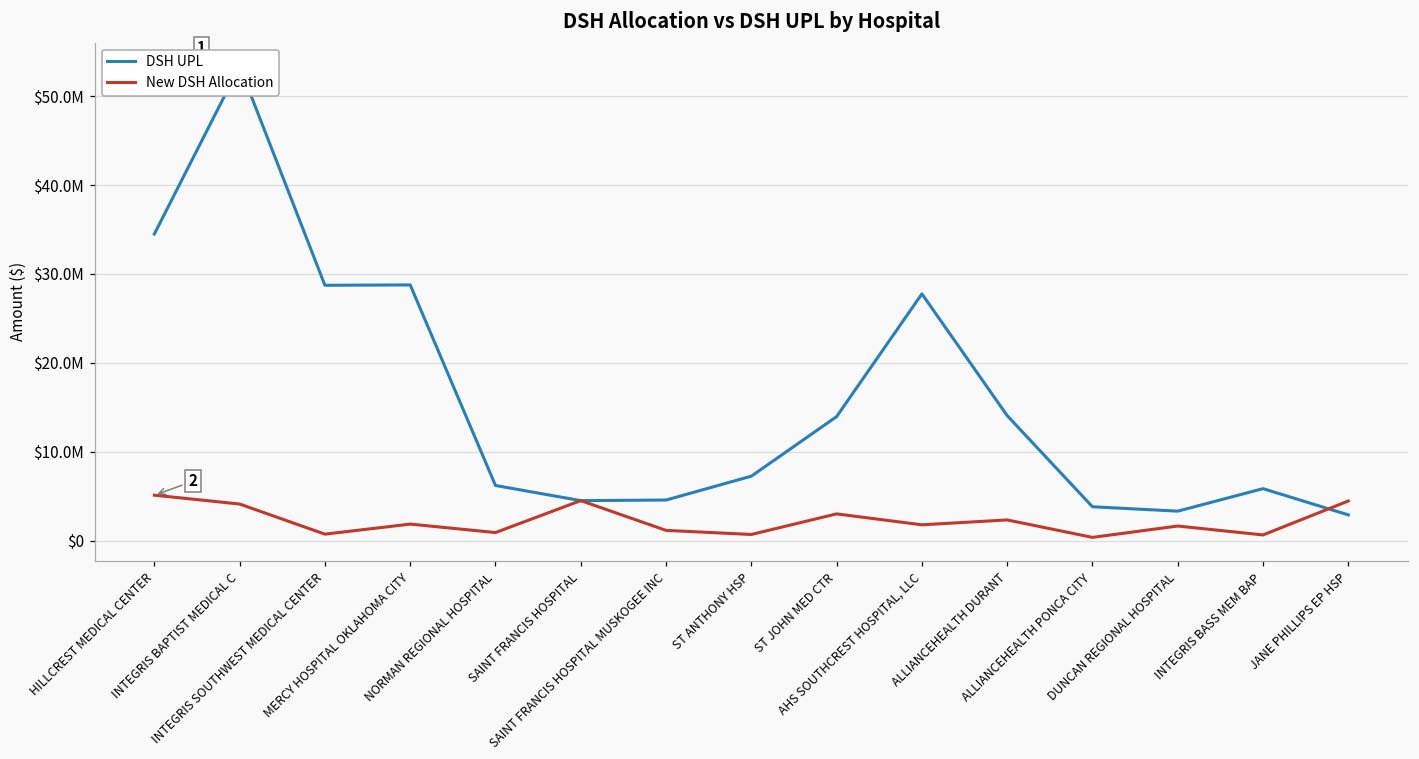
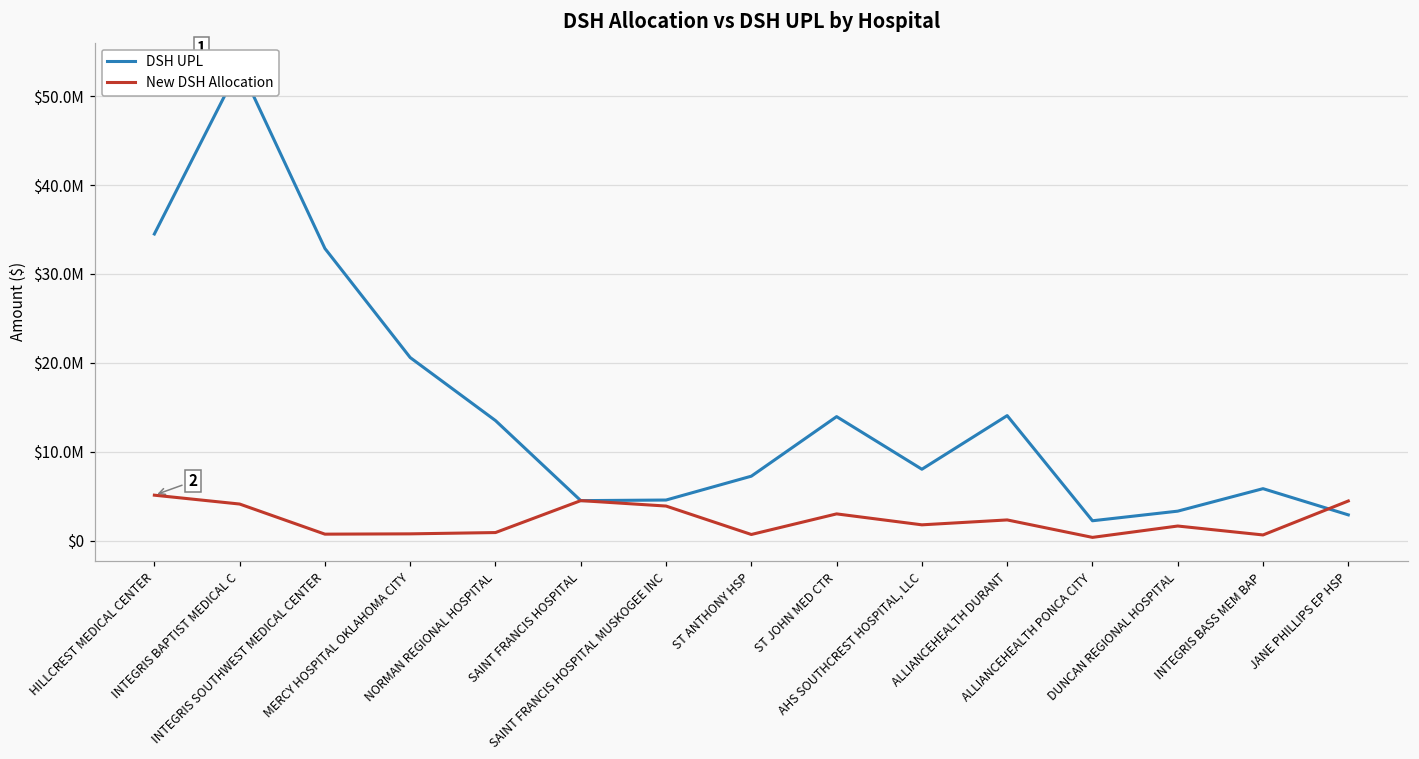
DSH UPL, INTEGRIS SOUTHWEST MEDICAL CENTER: $29000000 -> $33000000
DSH UPL, MERCY HOSPITAL OKLAHOMA CITY: $29000000 -> $21000000
New DSH Allocation, MERCY HOSPITAL OKLAHOMA CITY: $2000000 -> $1000000
DSH UPL, NORMAN REGIONAL HOSPITAL: $6000000 -> $13000000
New DSH Allocation, SAINT FRANCIS HOSPITAL MUSKOGEE INC: $1000000 -> $4000000
DSH UPL, AHS SOUTHCREST HOSPITAL, LLC: $28000000 -> $8000000
DSH UPL, ALLIANCEHEALTH PONCA CITY: $4000000 -> $2000000
